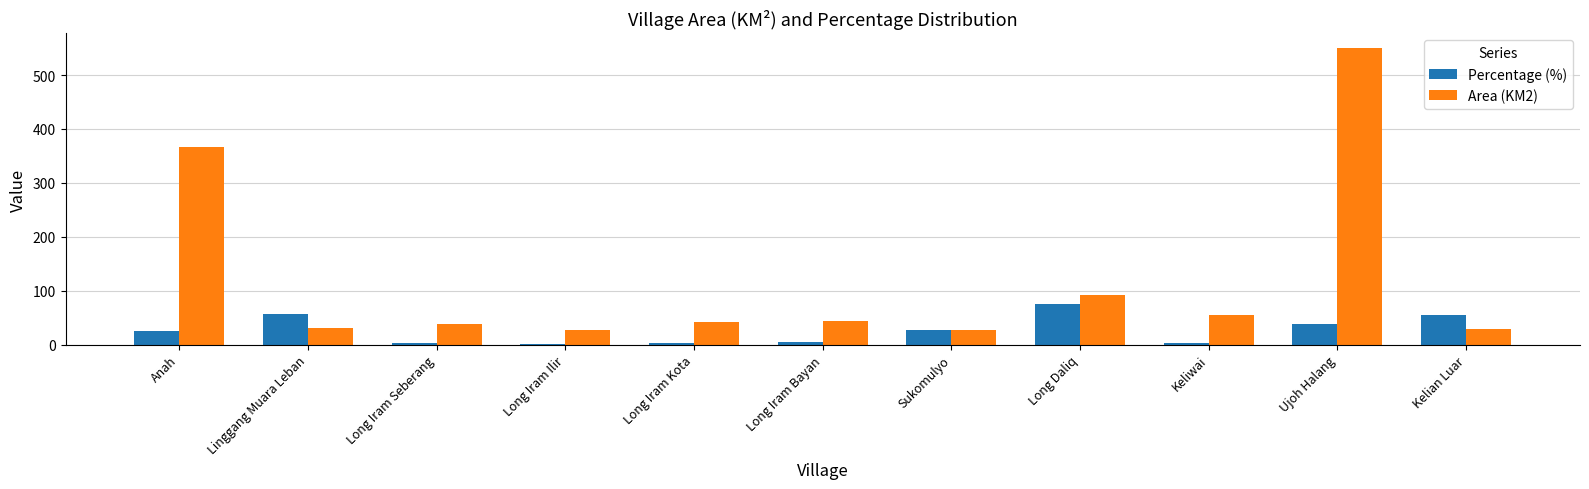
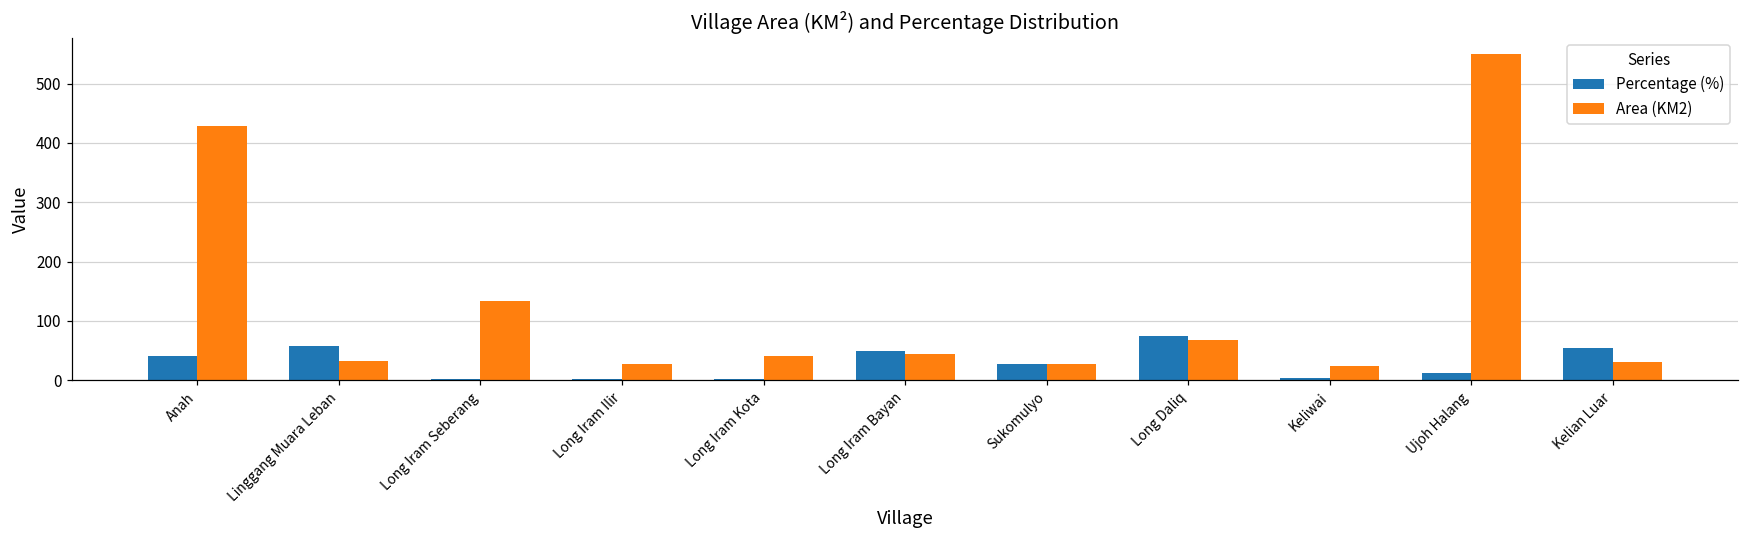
Percentage (%), Anah: 30 -> 40
Area (KM2), Anah: 370 -> 430
Area (KM2), Long Iram Seberang: 40 -> 130
Percentage (%), Long Iram Bayan: 0 -> 50
Area (KM2), Long Daliq: 90 -> 70
Area (KM2), Keliwai: 50 -> 20
Percentage (%), Ujoh Halang: 40 -> 10
